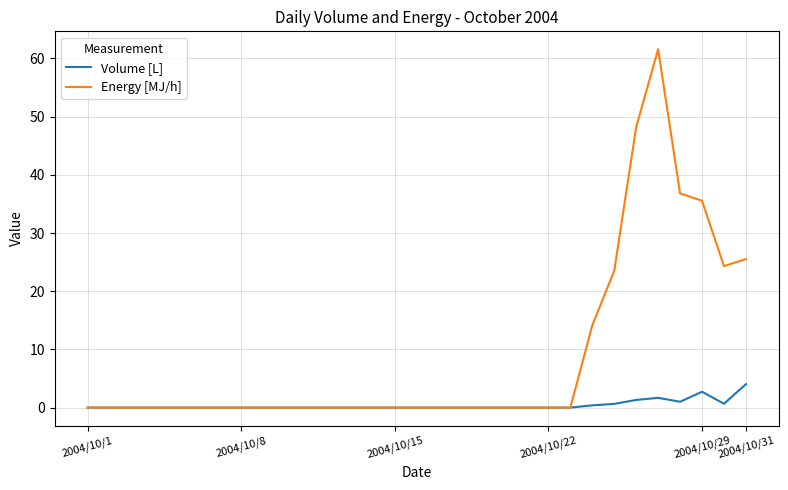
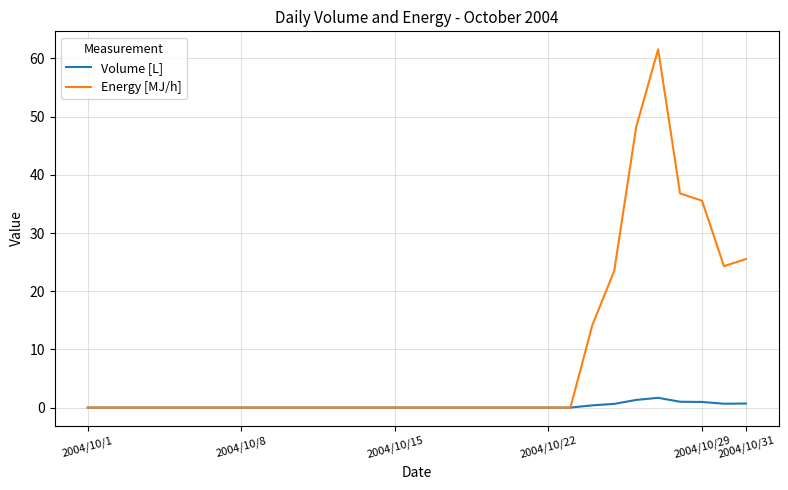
Volume [L], 2004/10/29: 3 -> 1
Volume [L], 2004/10/31: 4 -> 1
